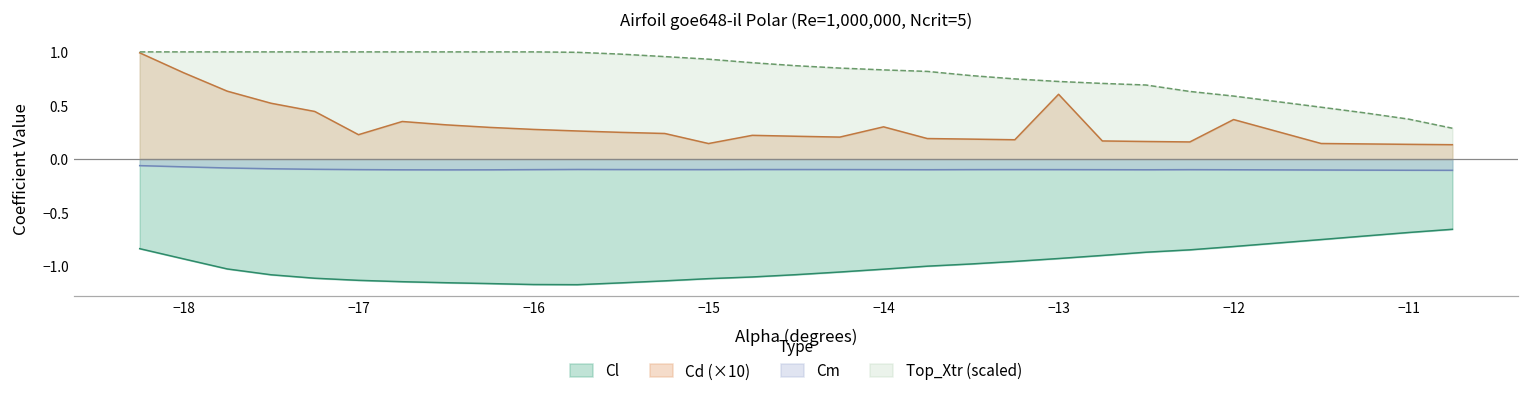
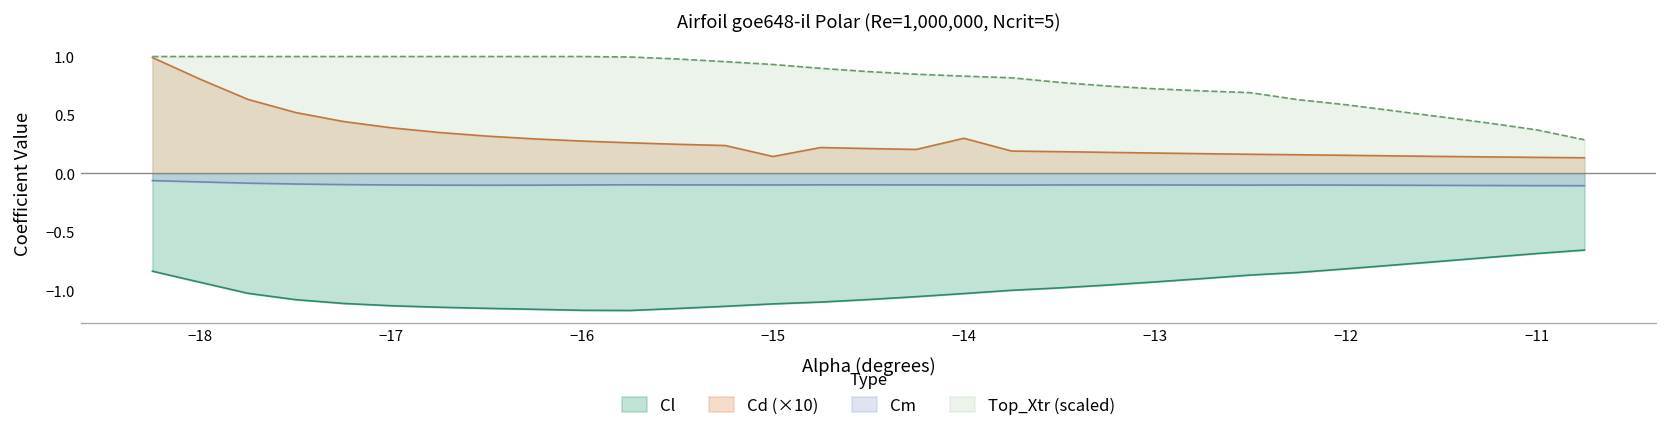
Cd (×10), −17: 0.2 -> 0.4
Cd (×10), −13: 0.6 -> 0.2
Cd (×10), −12: 0.4 -> 0.2
